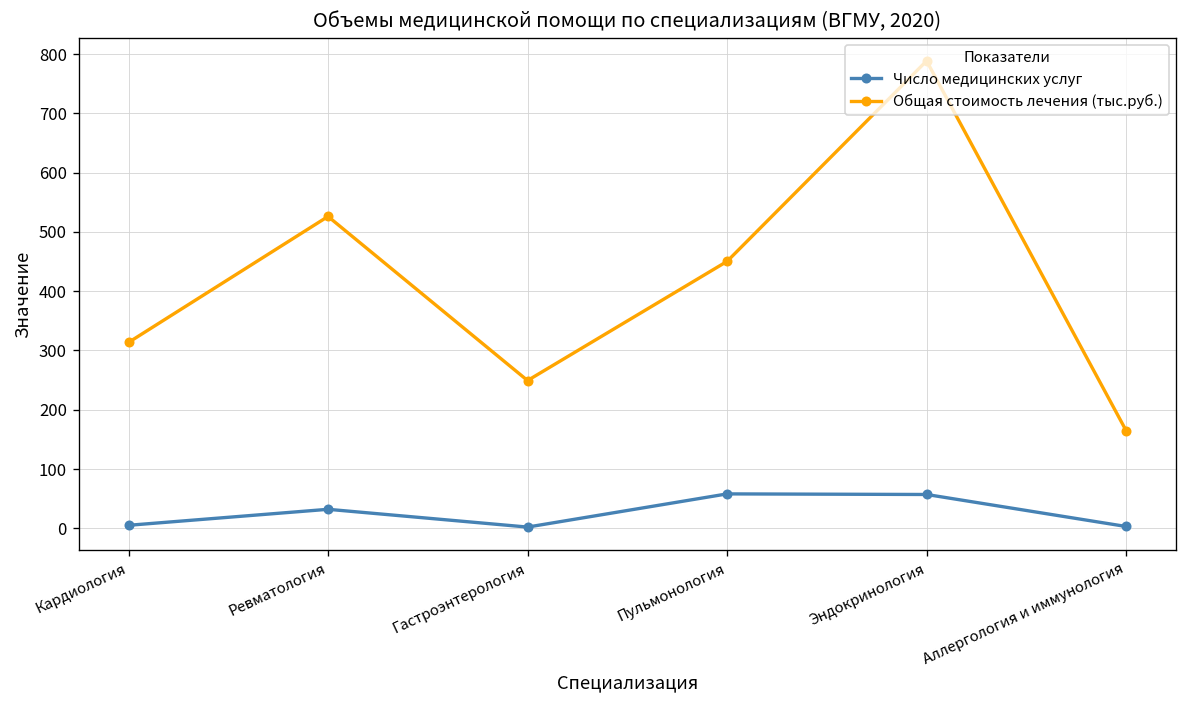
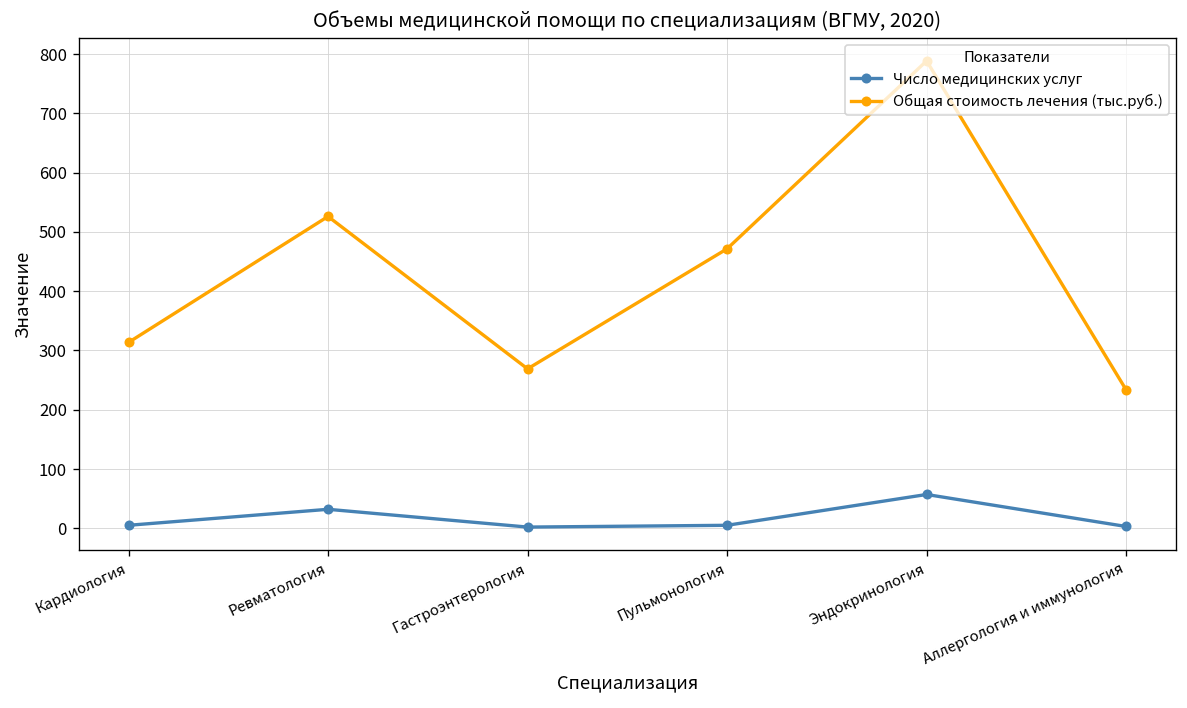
Общая стоимость лечения (тыс.руб.), Гастроэнтерология: 250 -> 270
Число медицинских услуг, Пульмонология: 60 -> 10
Общая стоимость лечения (тыс.руб.), Пульмонология: 450 -> 470
Общая стоимость лечения (тыс.руб.), Аллергология и иммунология: 160 -> 230
